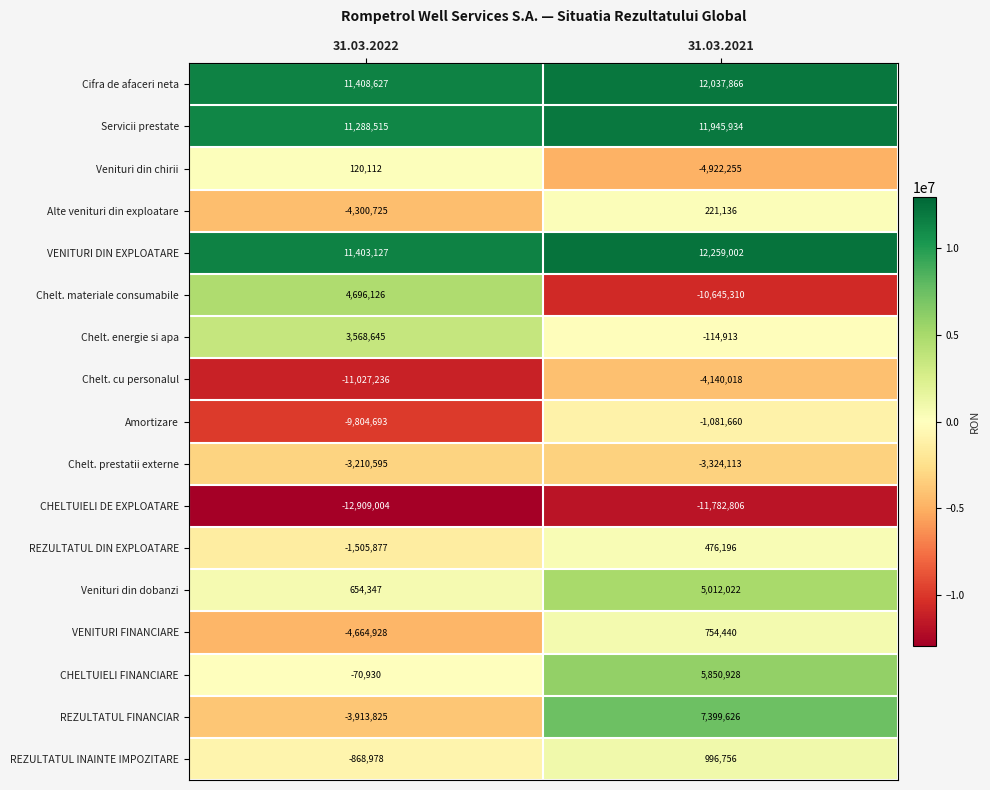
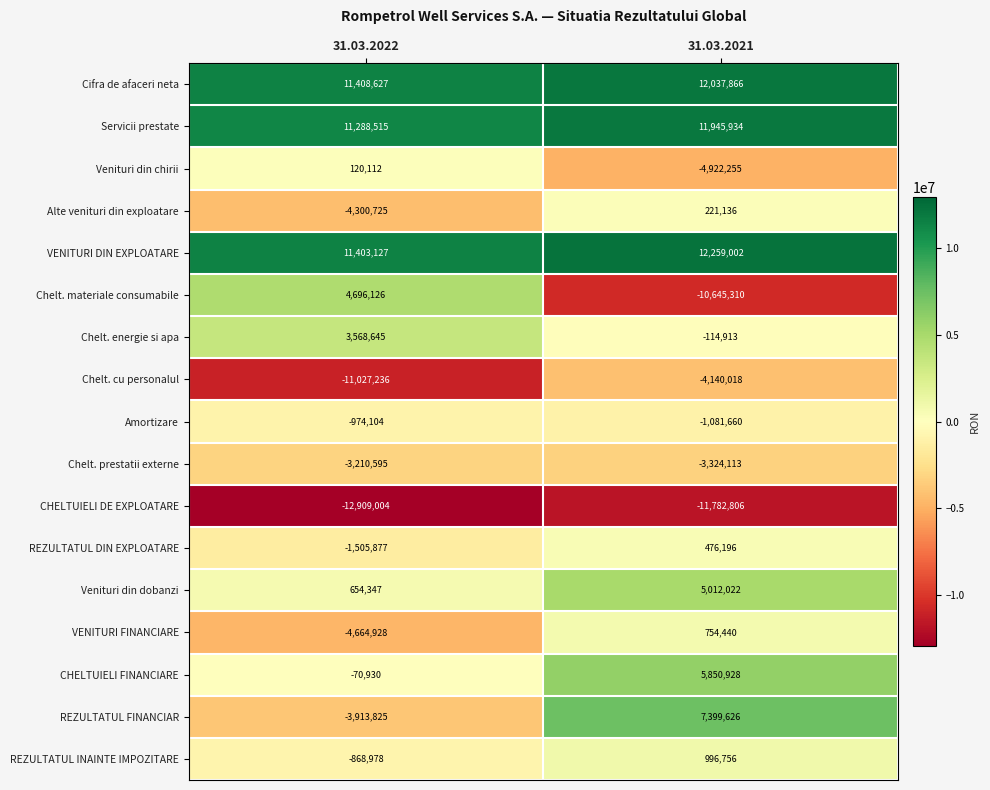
Amortizare, 31.03.2022: -9,804,693 -> -974,104
